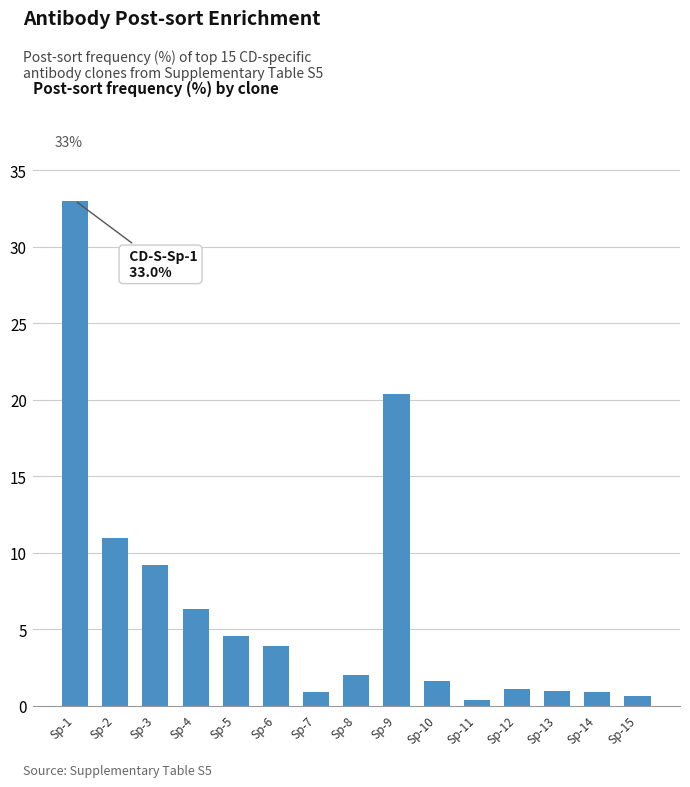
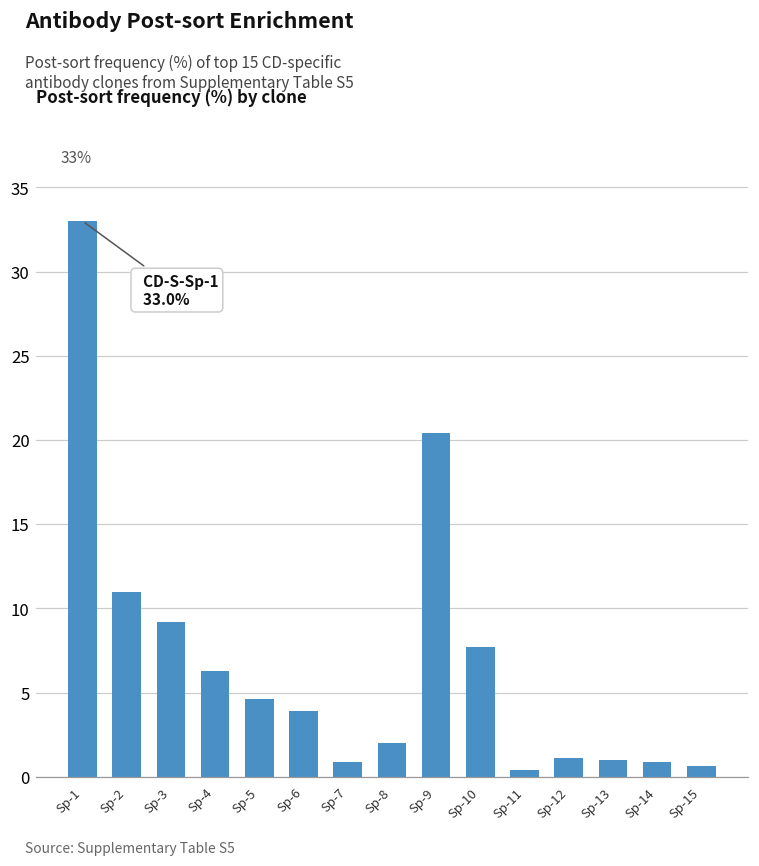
Sp-10: 1.6 -> 7.7
